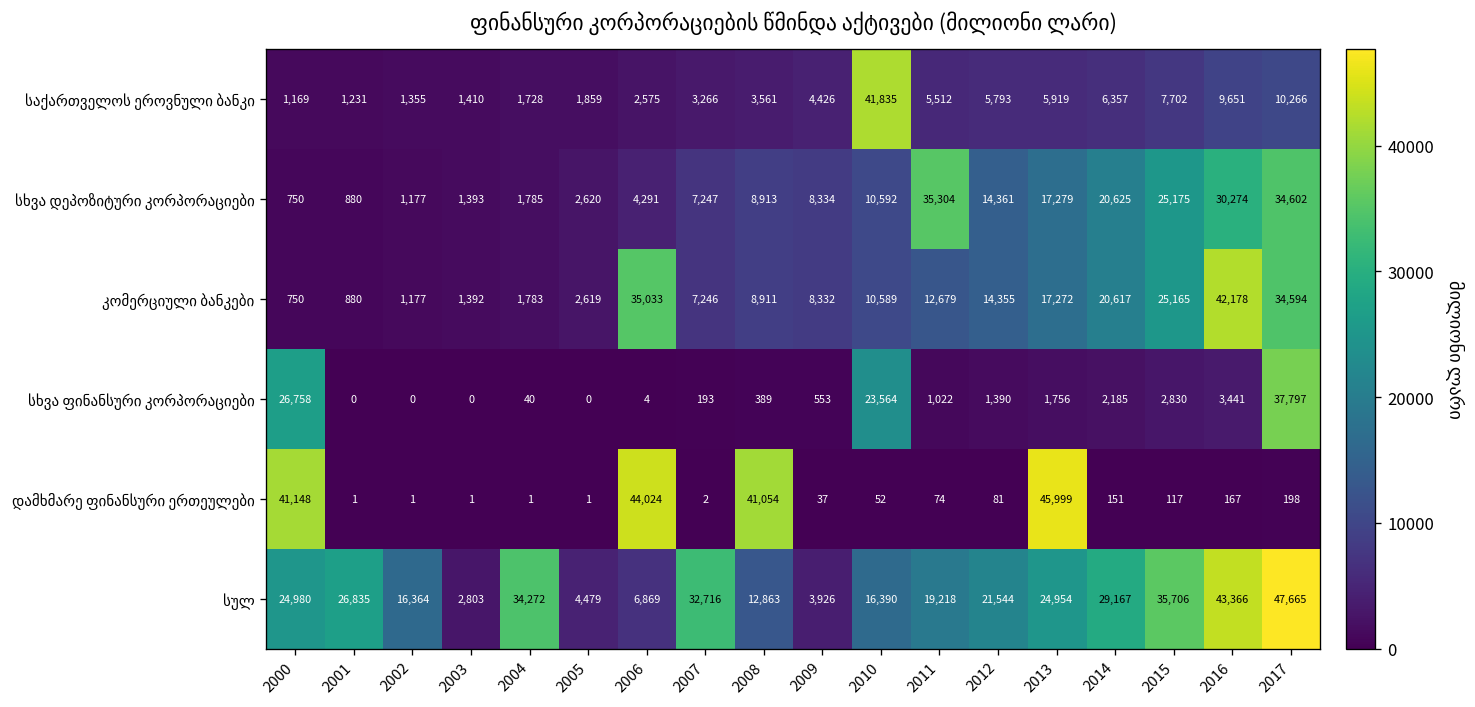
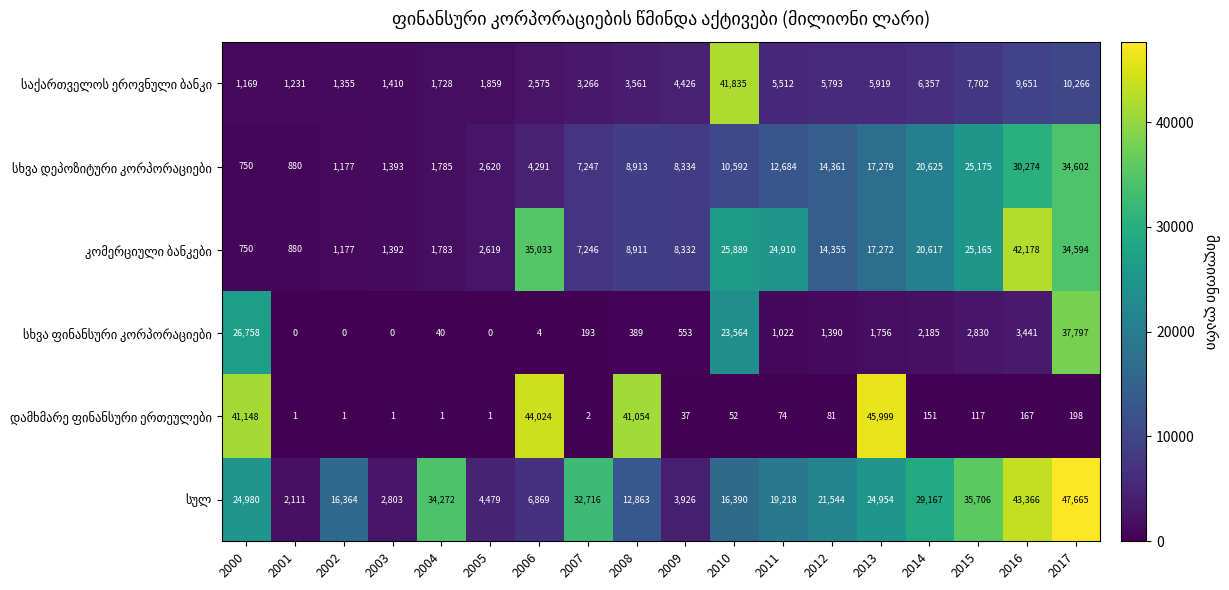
სხვა დეპოზიტური კორპორაციები, 2011: 35,304 -> 12,684
კომერციული ბანკები, 2010: 10,589 -> 25,889
კომერციული ბანკები, 2011: 12,679 -> 24,910
სულ, 2001: 26,835 -> 2,111
